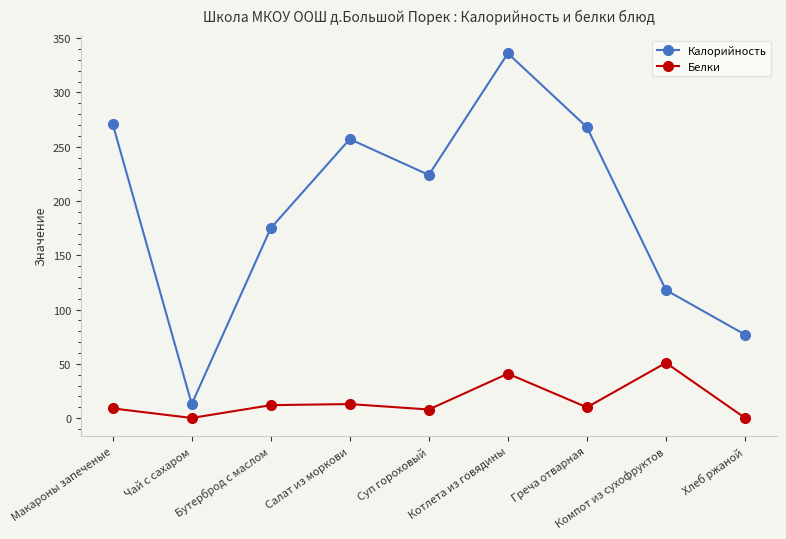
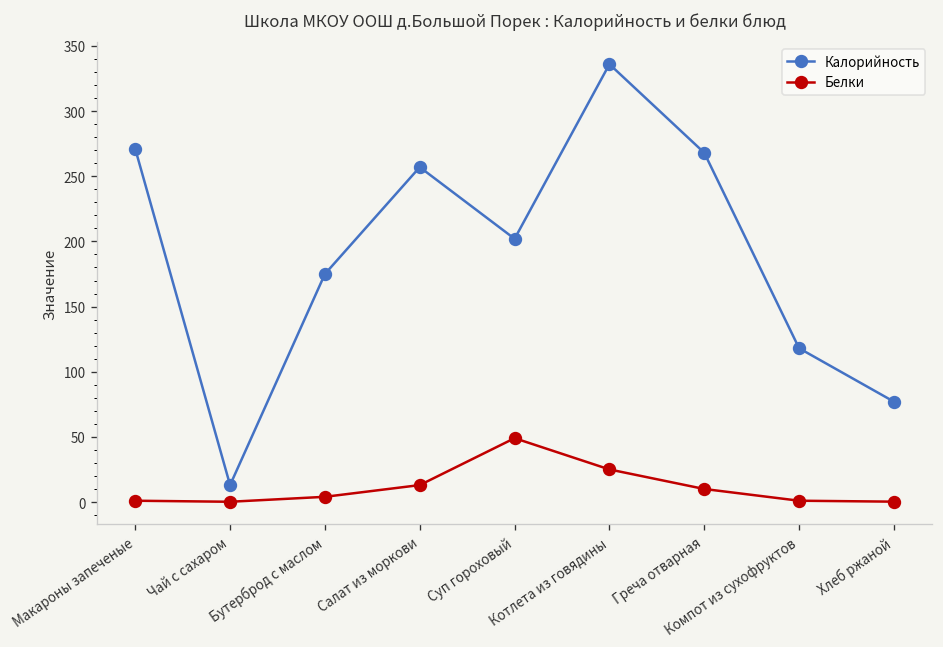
Белки, Макароны запеченые: 9 -> 1
Белки, Бутерброд с маслом: 12 -> 4
Калорийность, Суп гороховый: 224 -> 202
Белки, Суп гороховый: 8 -> 49
Белки, Котлета из говядины: 41 -> 25
Белки, Компот из сухофруктов: 51 -> 1
